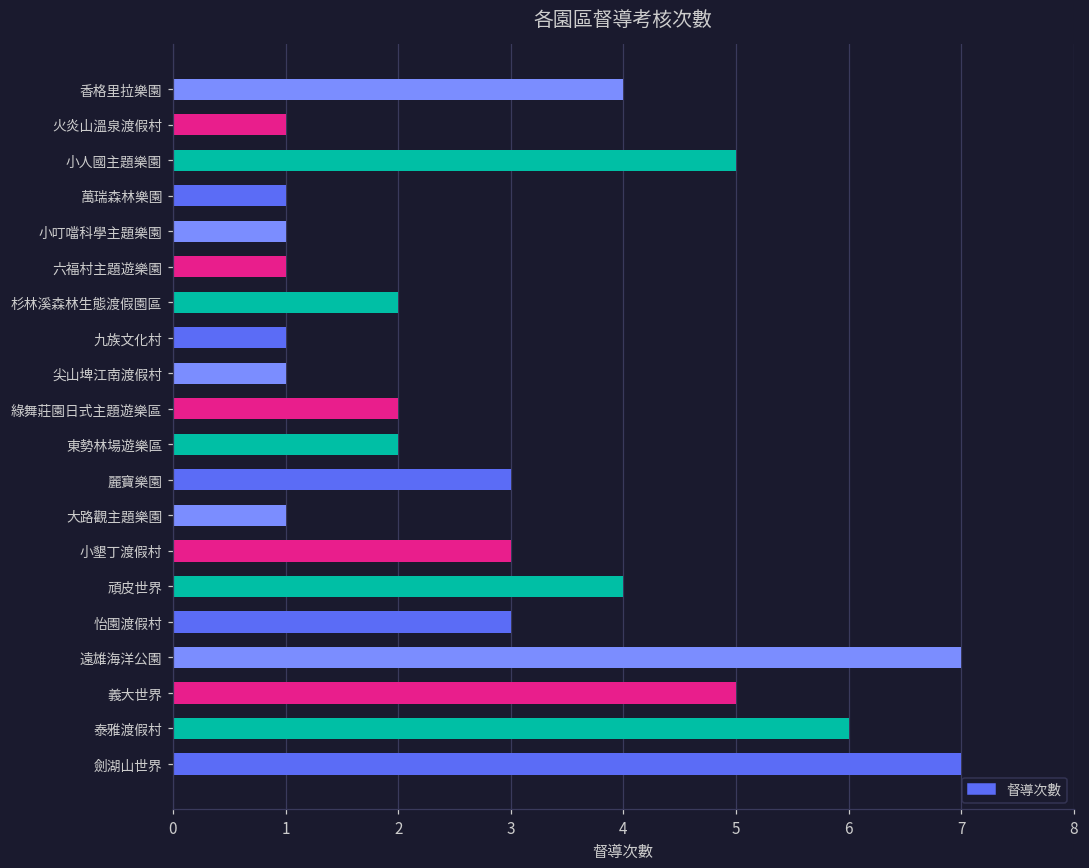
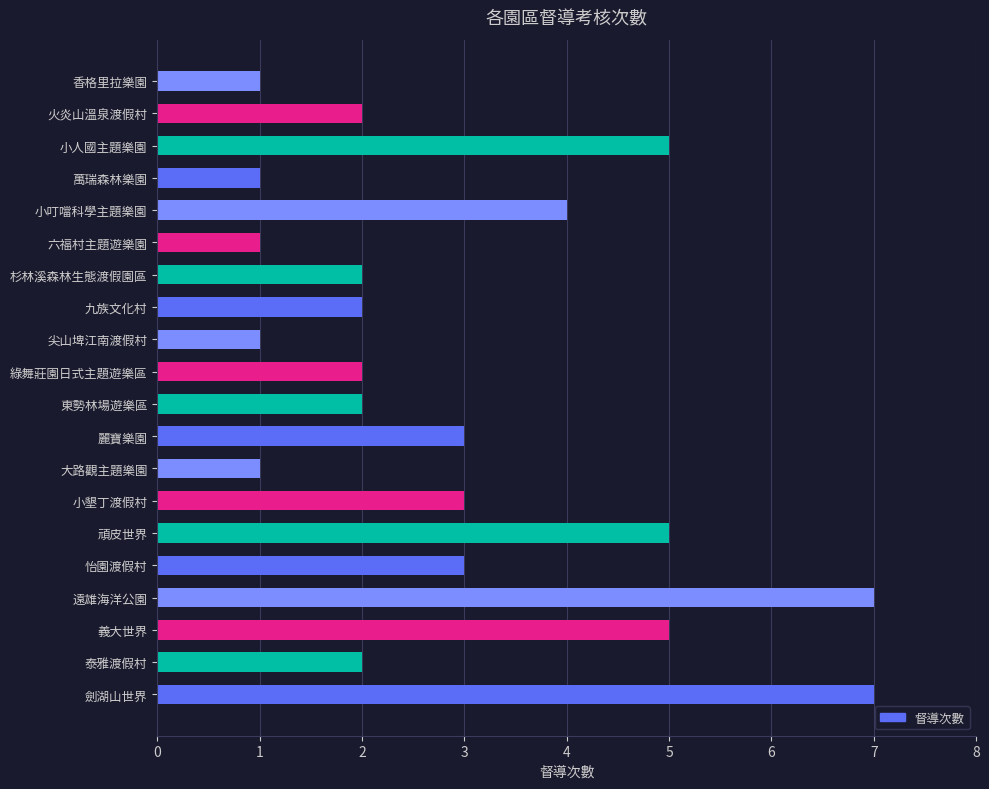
香格里拉樂園: 4 -> 1
火炎山溫泉渡假村: 1 -> 2
小叮噹科學主題樂園: 1 -> 4
九族文化村: 1 -> 2
頑皮世界: 4 -> 5
泰雅渡假村: 6 -> 2
